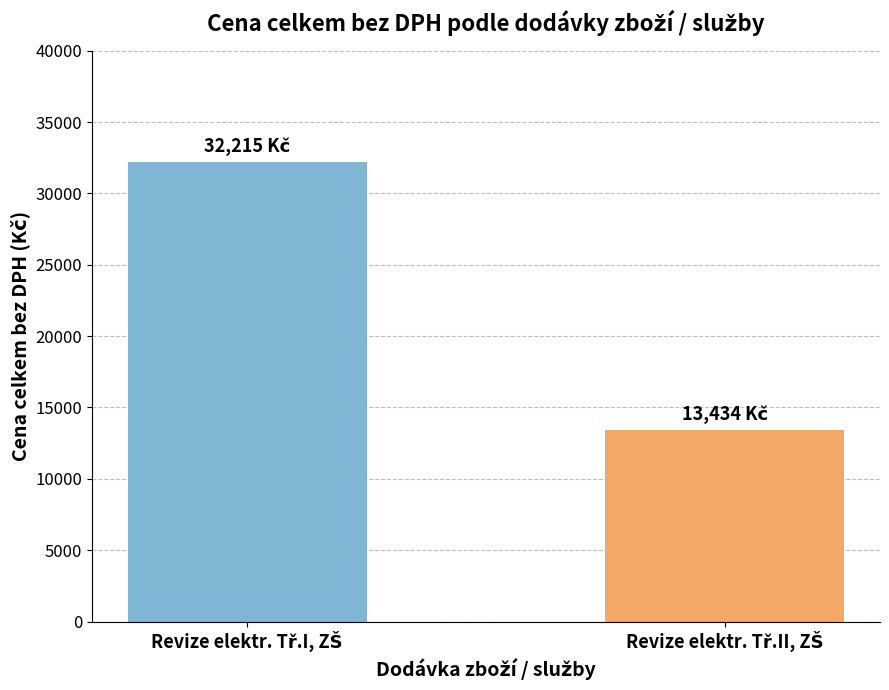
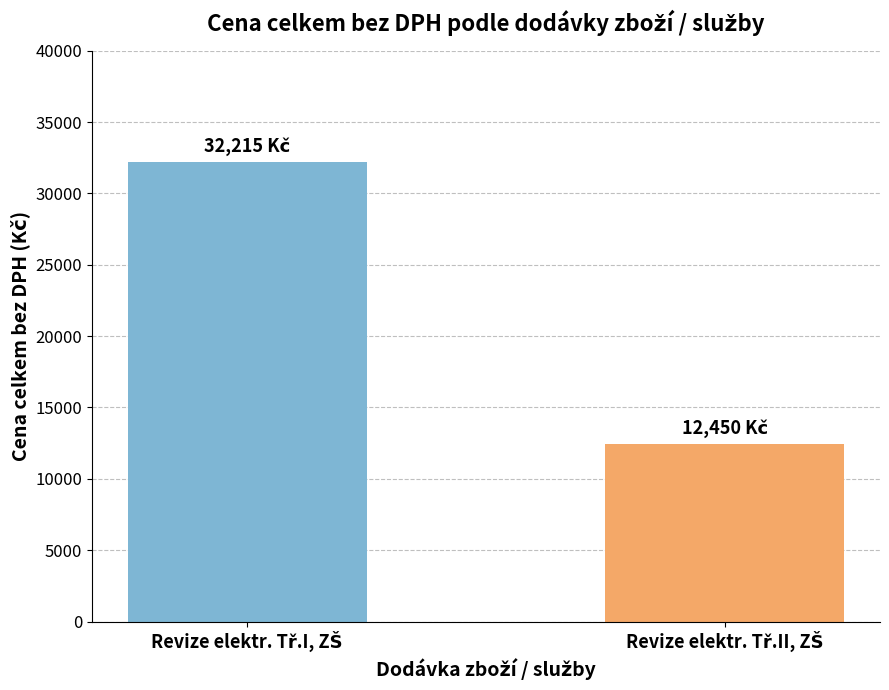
Revize elektr. Tř.II, ZŠ: 13,434 -> 12,450
